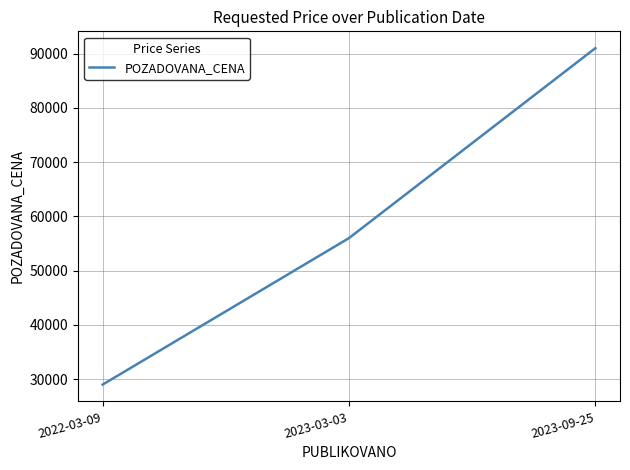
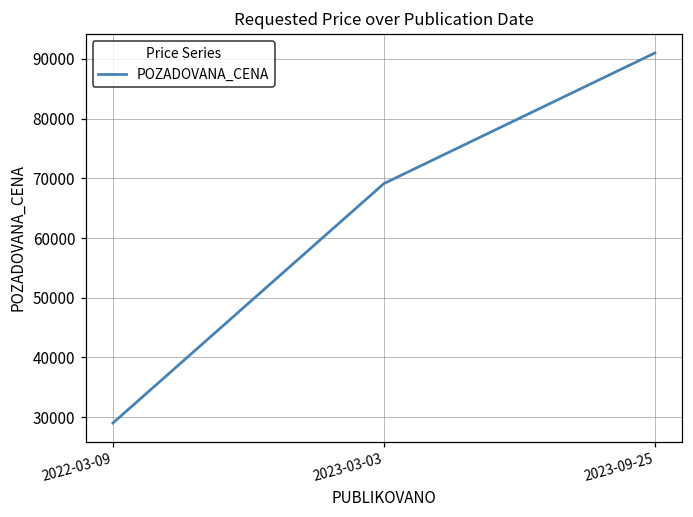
2023-03-03: 56000 -> 69000
